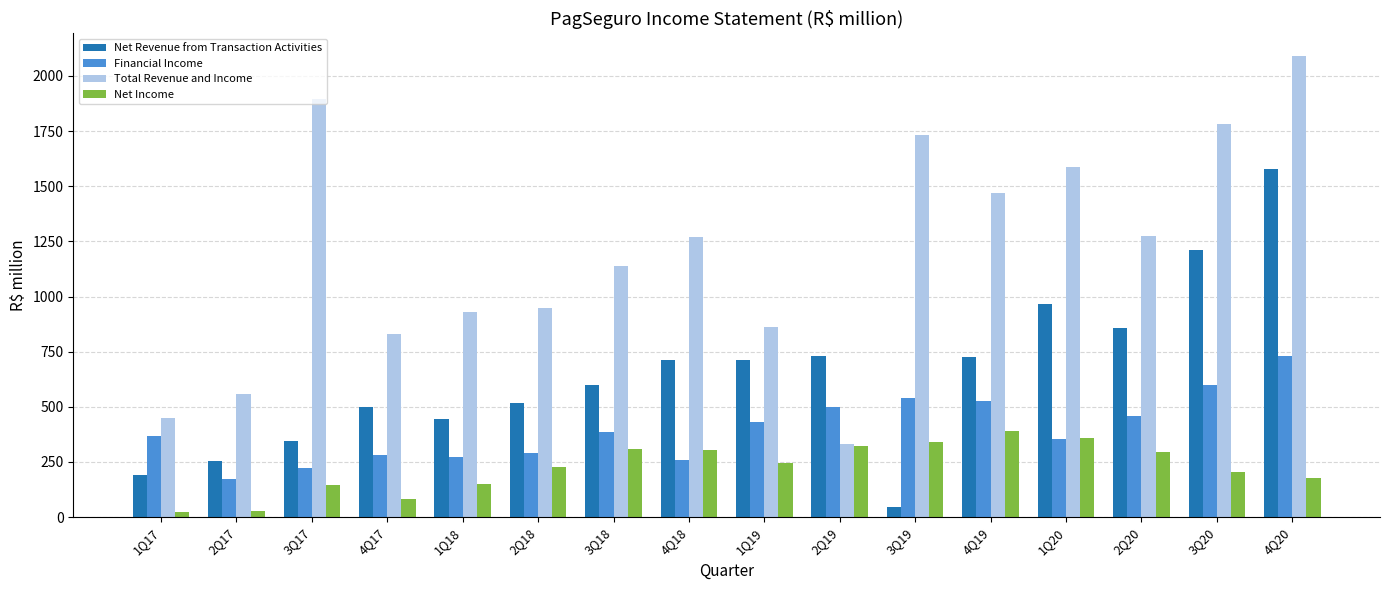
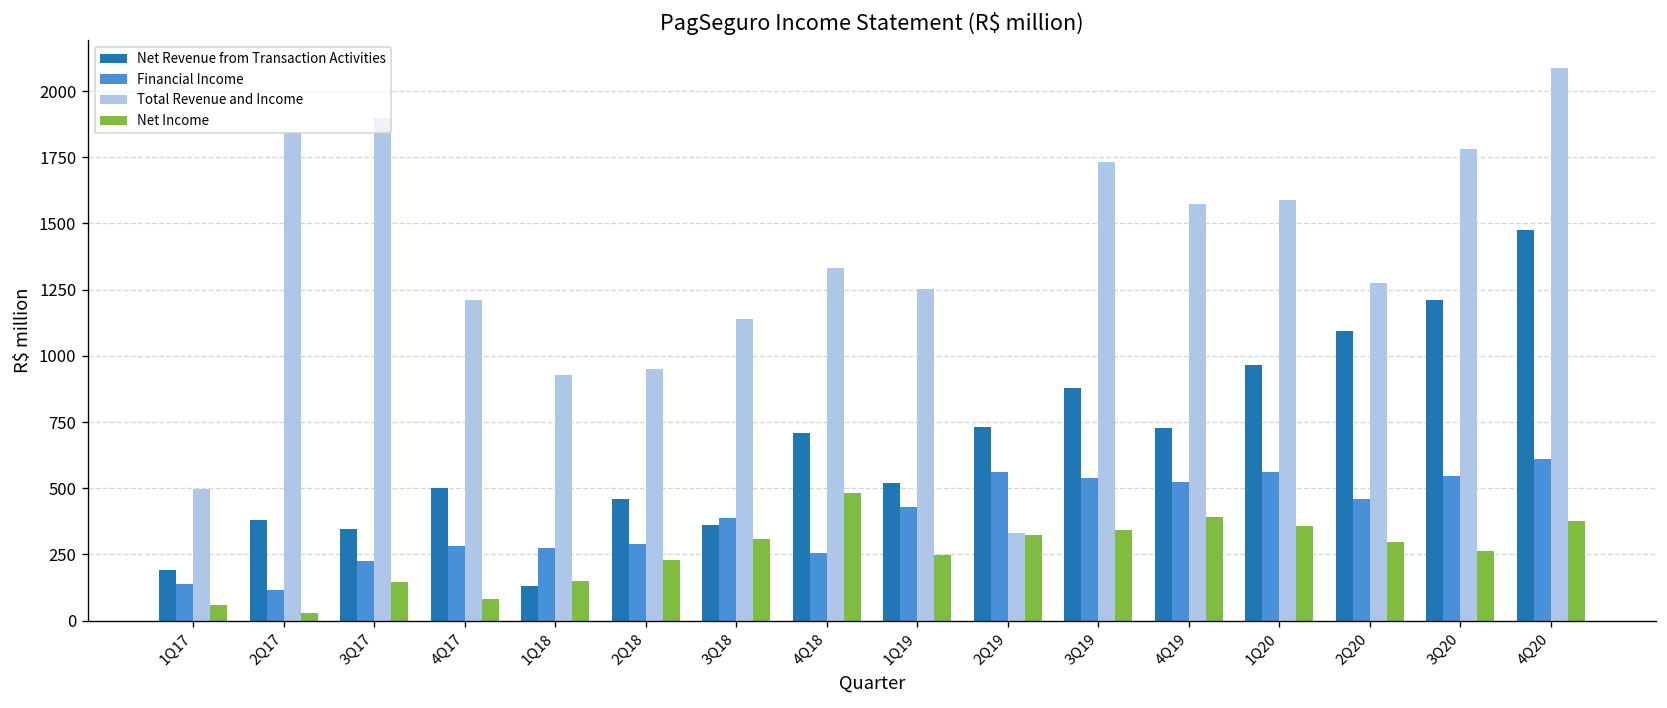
Financial Income, 1Q17: 370 -> 140
Total Revenue and Income, 1Q17: 450 -> 500
Net Income, 1Q17: 20 -> 60
Net Revenue from Transaction Activities, 2Q17: 260 -> 380
Financial Income, 2Q17: 170 -> 120
Total Revenue and Income, 2Q17: 560 -> 1840
Total Revenue and Income, 4Q17: 830 -> 1210
Net Revenue from Transaction Activities, 1Q18: 440 -> 130
Net Revenue from Transaction Activities, 2Q18: 520 -> 460
Net Revenue from Transaction Activities, 3Q18: 600 -> 360
Total Revenue and Income, 4Q18: 1270 -> 1330
Net Income, 4Q18: 300 -> 480
Net Revenue from Transaction Activities, 1Q19: 710 -> 520
Total Revenue and Income, 1Q19: 860 -> 1250
Financial Income, 2Q19: 500 -> 560
Net Revenue from Transaction Activities, 3Q19: 40 -> 880
Total Revenue and Income, 4Q19: 1470 -> 1570
Financial Income, 1Q20: 360 -> 560
Net Revenue from Transaction Activities, 2Q20: 860 -> 1090
Financial Income, 3Q20: 600 -> 540
Net Income, 3Q20: 210 -> 260
Net Revenue from Transaction Activities, 4Q20: 1580 -> 1470
Financial Income, 4Q20: 730 -> 610
Net Income, 4Q20: 180 -> 380
